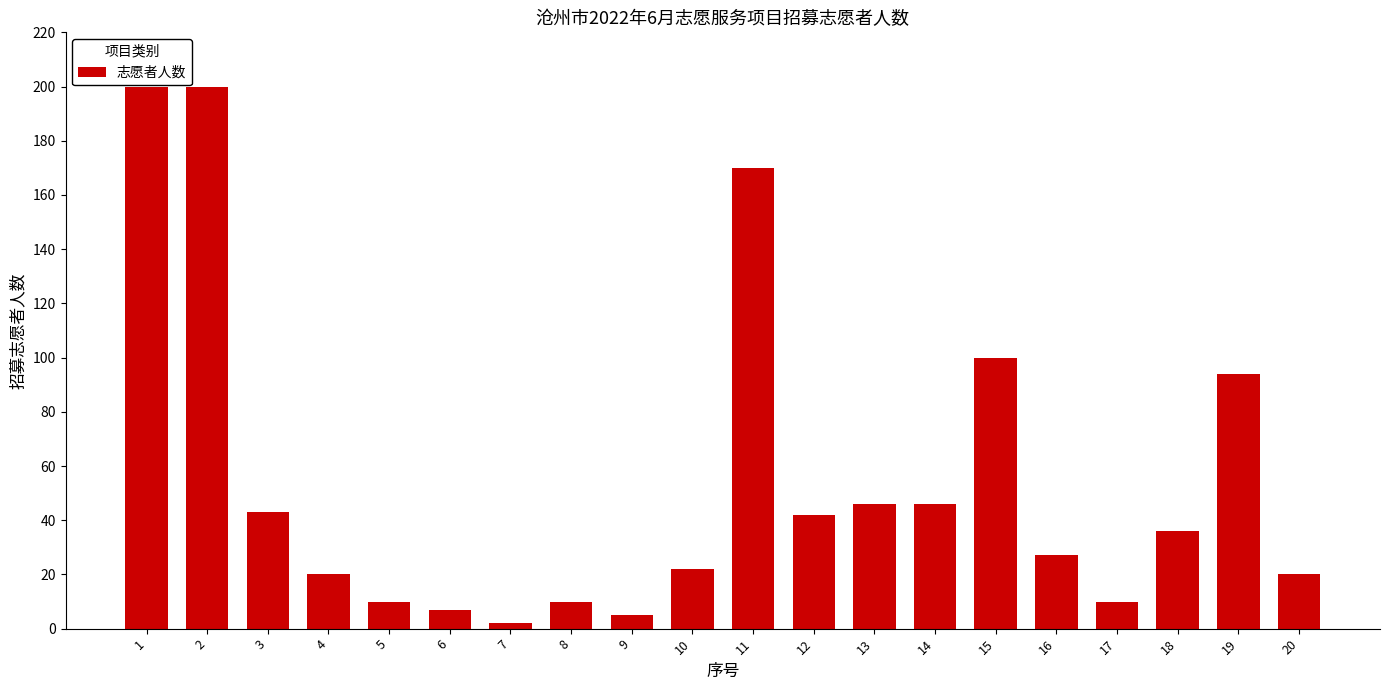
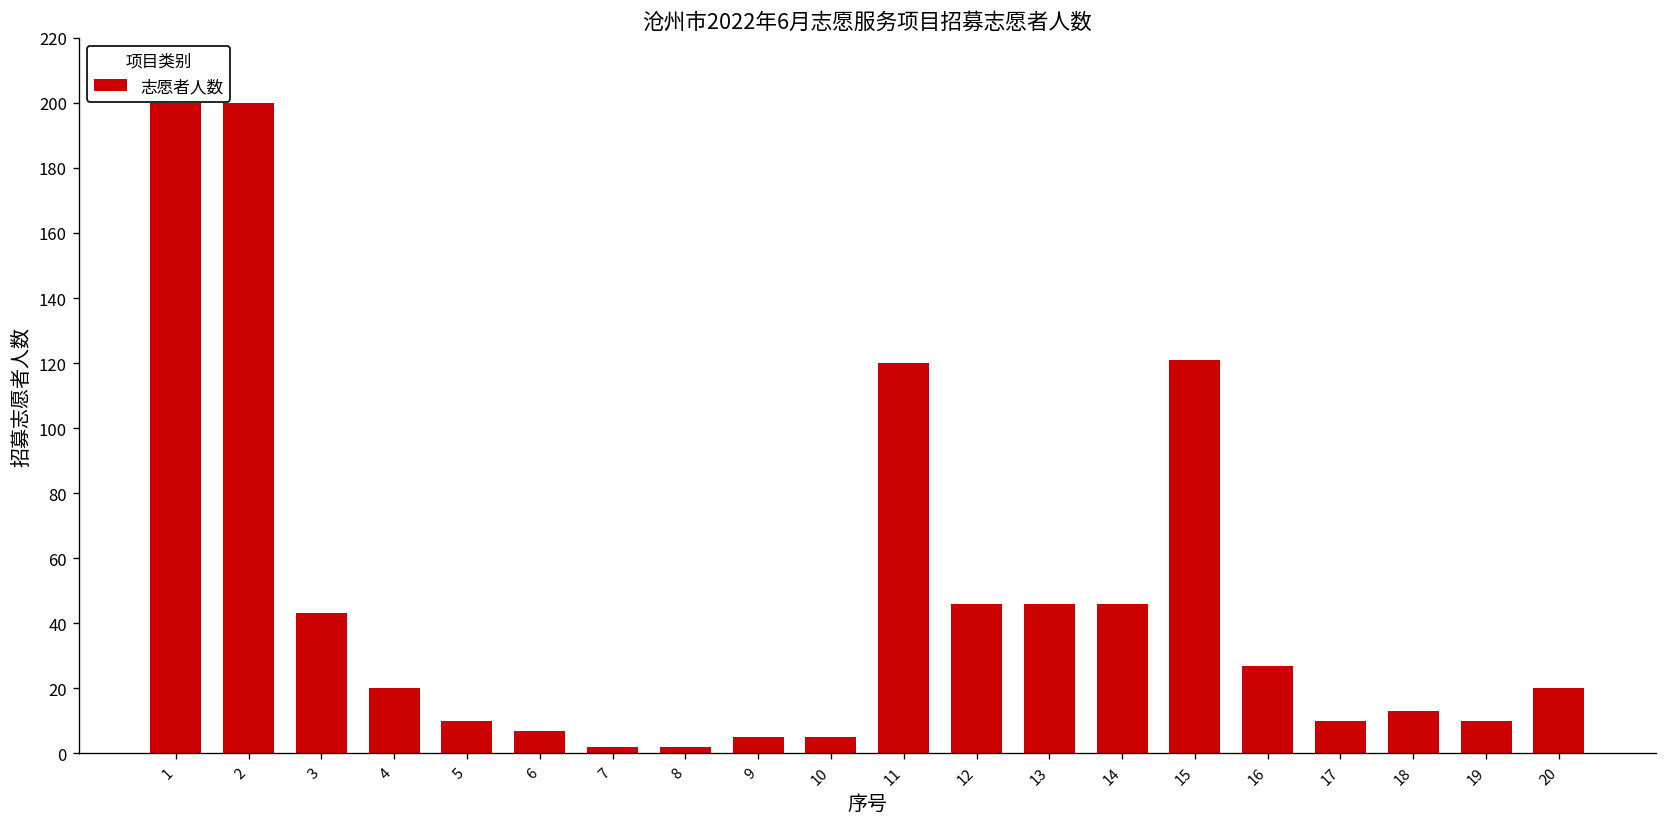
8: 10 -> 2
10: 22 -> 5
11: 170 -> 120
12: 42 -> 46
15: 100 -> 121
18: 36 -> 13
19: 94 -> 10
